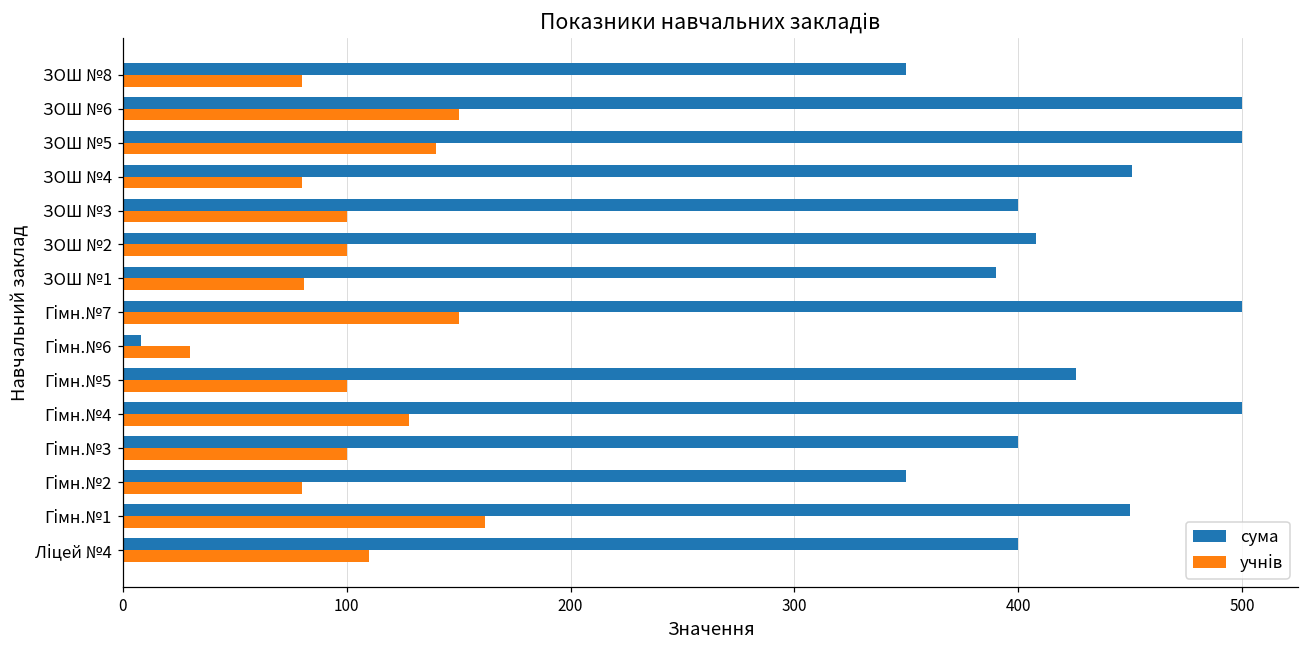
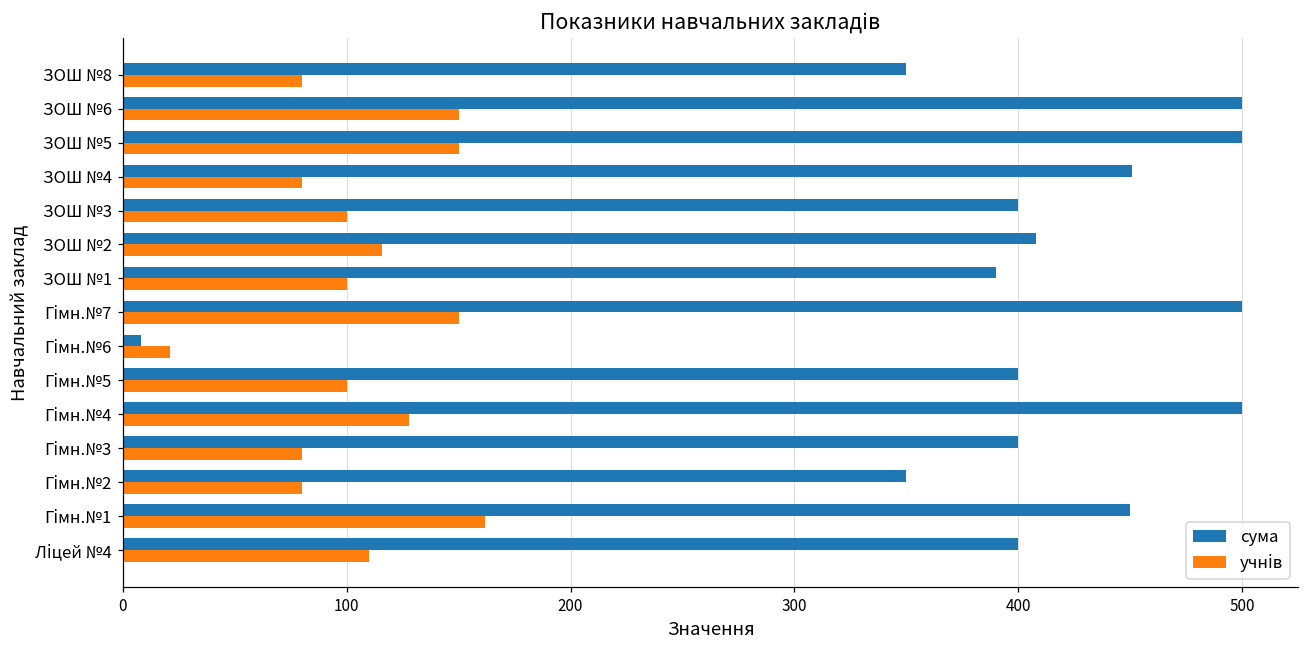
учнів, ЗОШ №5: 140 -> 150
учнів, ЗОШ №2: 100 -> 116
учнів, ЗОШ №1: 81 -> 100
учнів, Гімн.№6: 30 -> 21
сума, Гімн.№5: 426 -> 400
учнів, Гімн.№3: 100 -> 80
